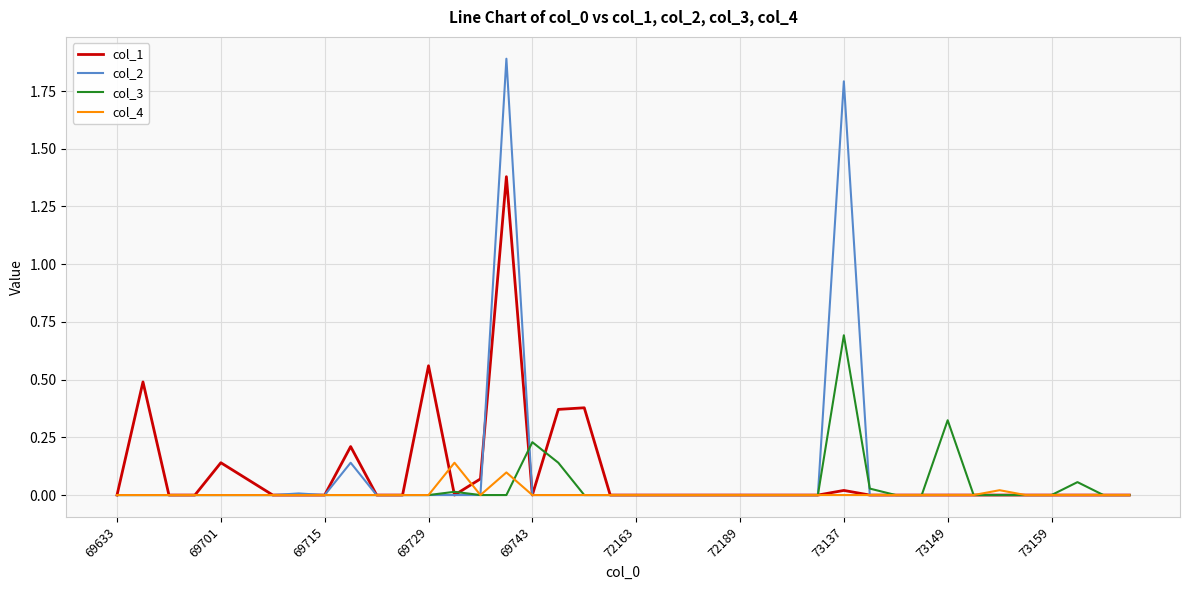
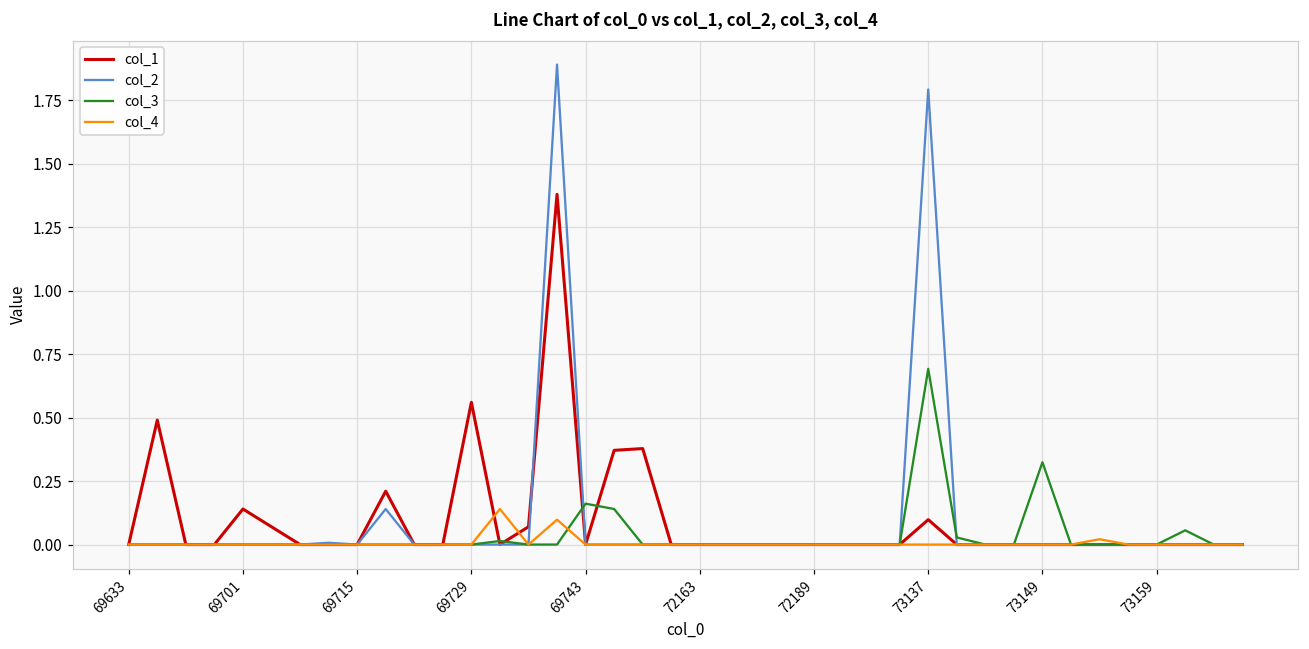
col_3, 69743: 0.23 -> 0.16
col_1, 73137: 0.02 -> 0.10
